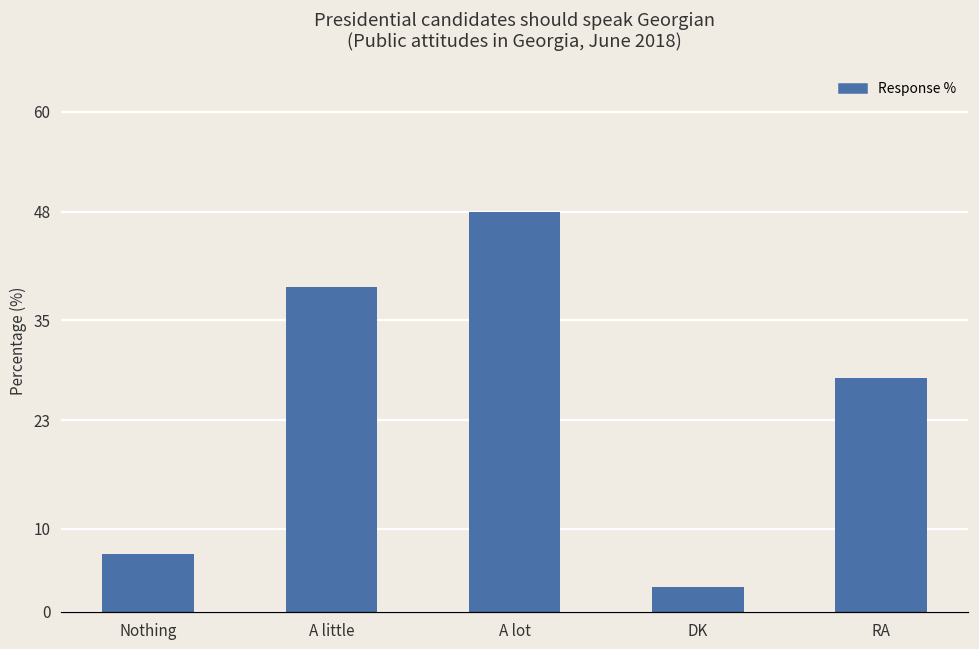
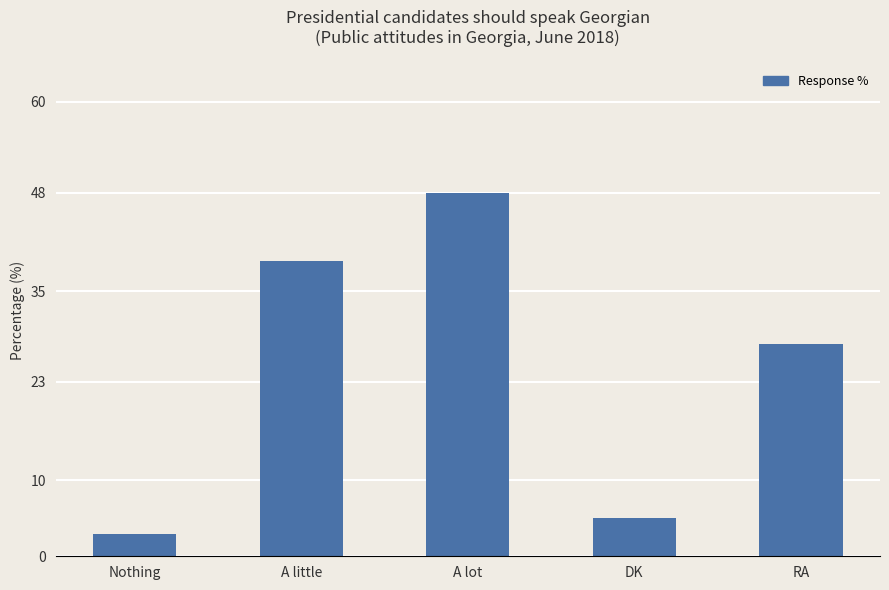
Nothing: 7 -> 3
DK: 3 -> 5
